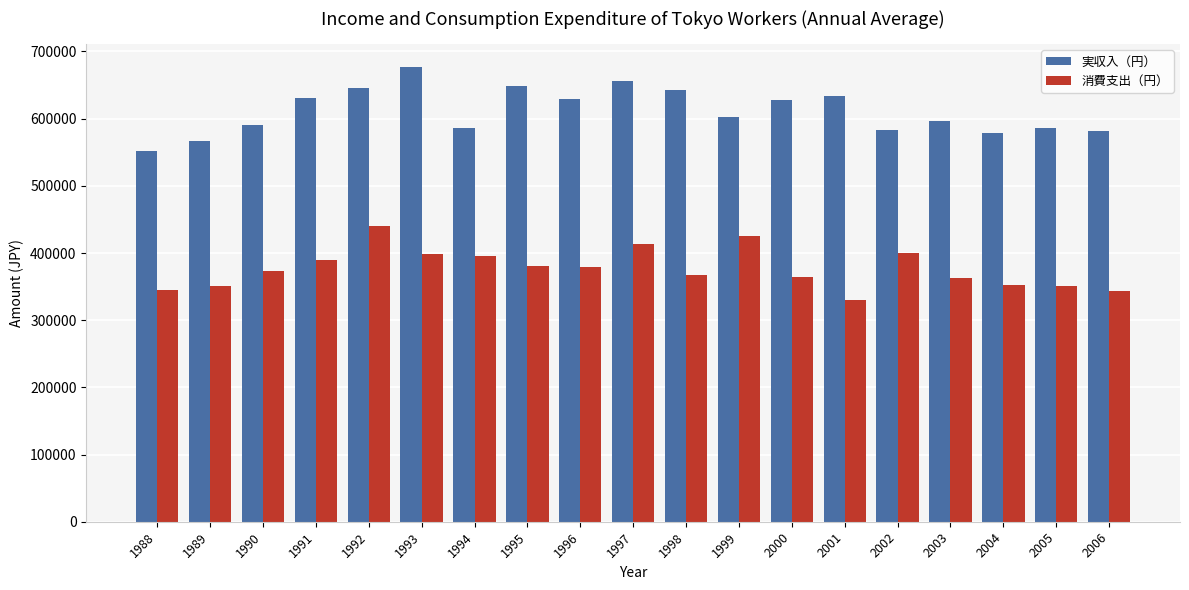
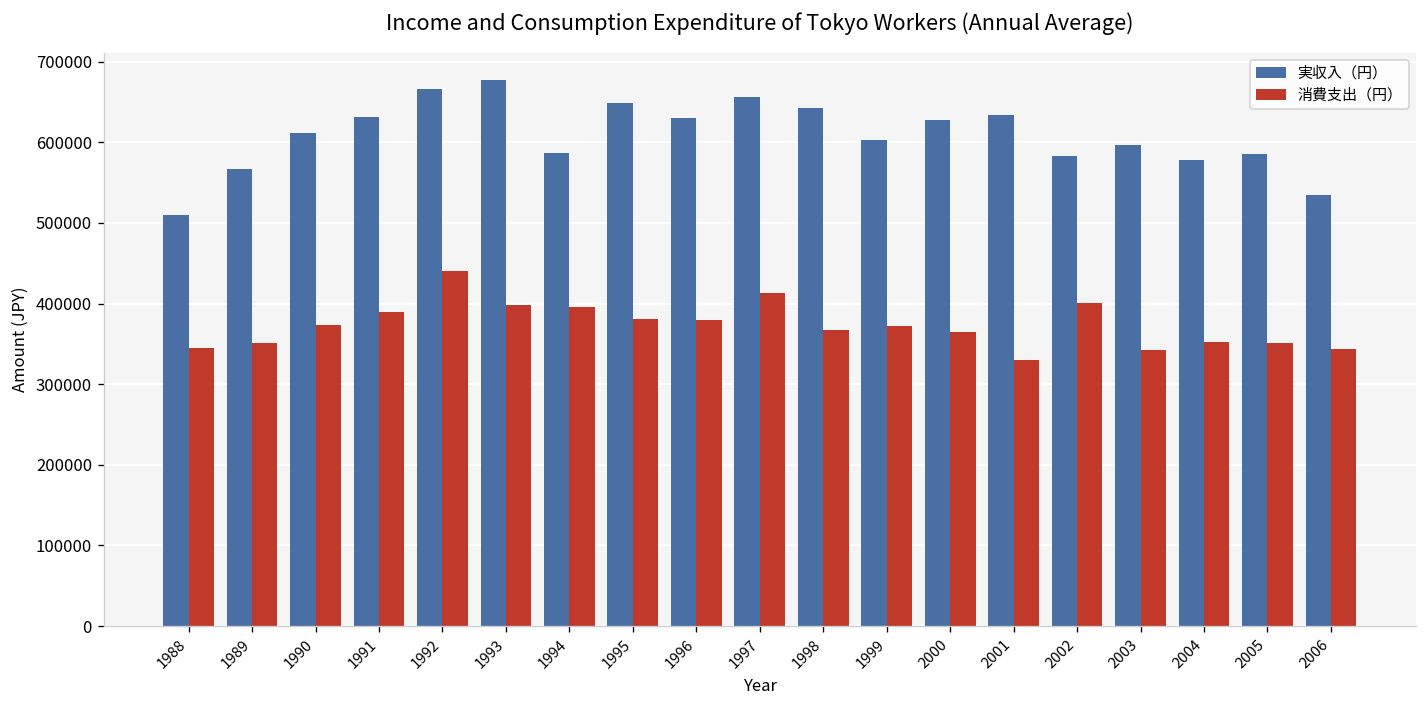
実収入（円）, 1988: 550000 -> 510000
実収入（円）, 1990: 590000 -> 610000
実収入（円）, 1992: 650000 -> 670000
消費支出（円）, 1999: 420000 -> 370000
消費支出（円）, 2003: 360000 -> 340000
実収入（円）, 2006: 580000 -> 530000
